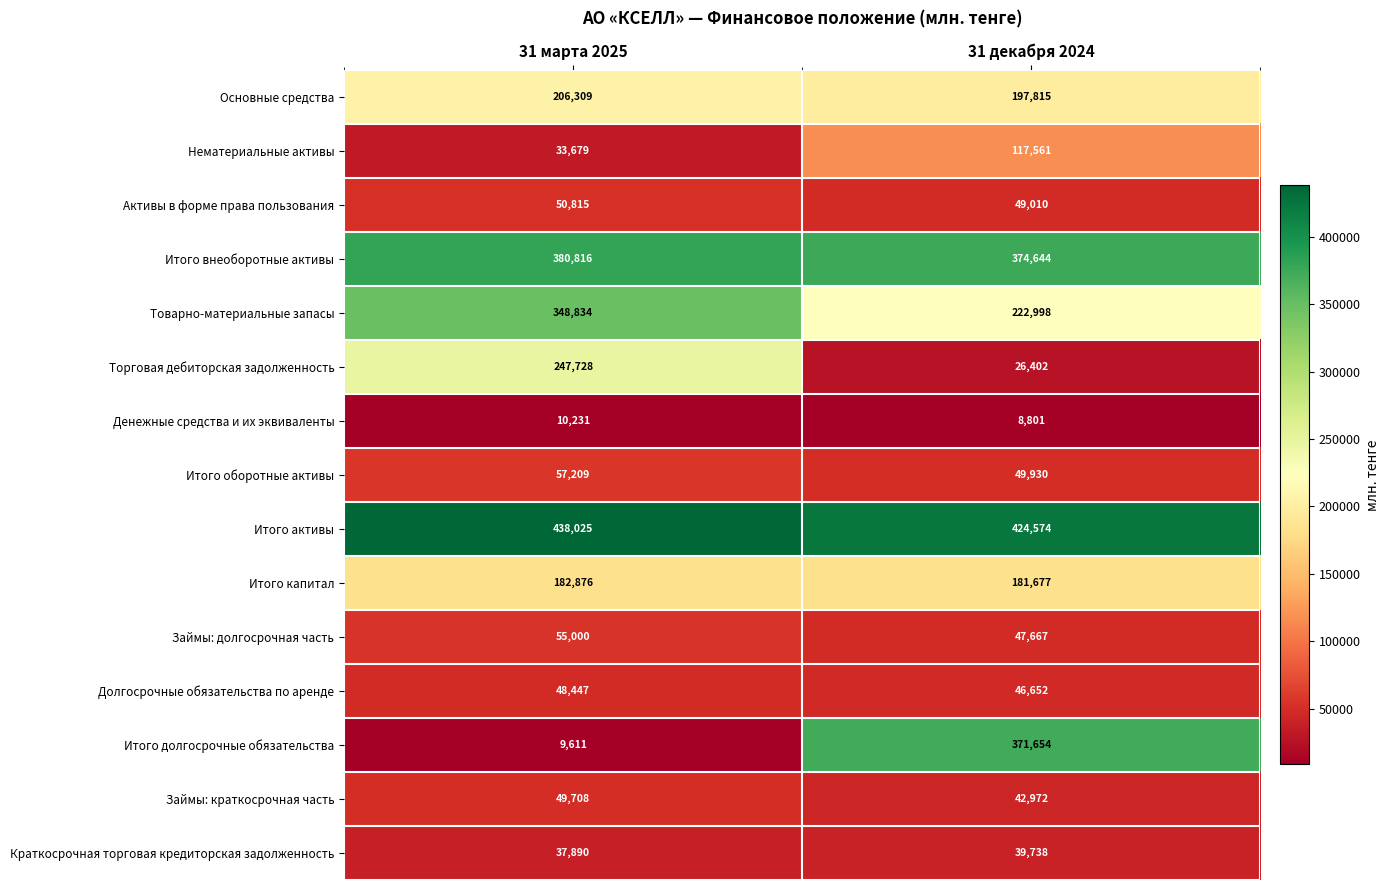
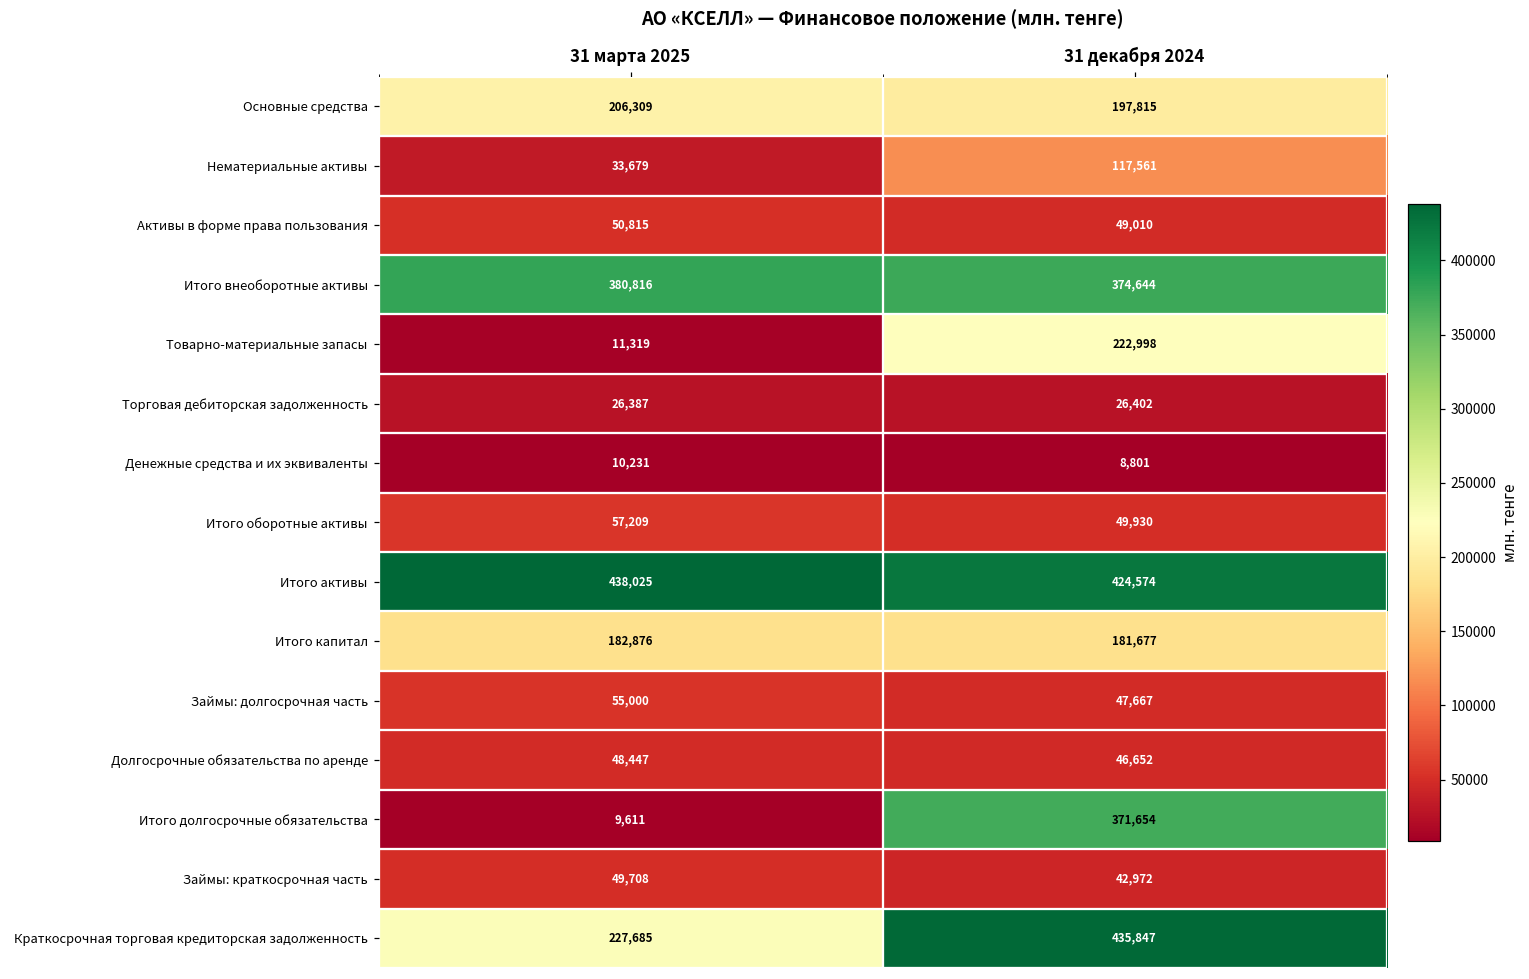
Товарно-материальные запасы, 31 марта 2025: 348,834 -> 11,319
Торговая дебиторская задолженность, 31 марта 2025: 247,728 -> 26,387
Краткосрочная торговая кредиторская задолженность, 31 марта 2025: 37,890 -> 227,685
Краткосрочная торговая кредиторская задолженность, 31 декабря 2024: 39,738 -> 435,847
